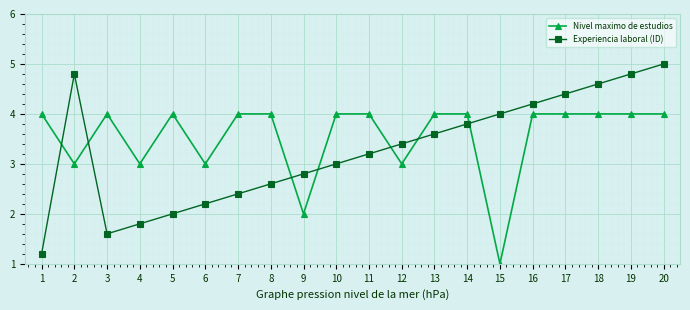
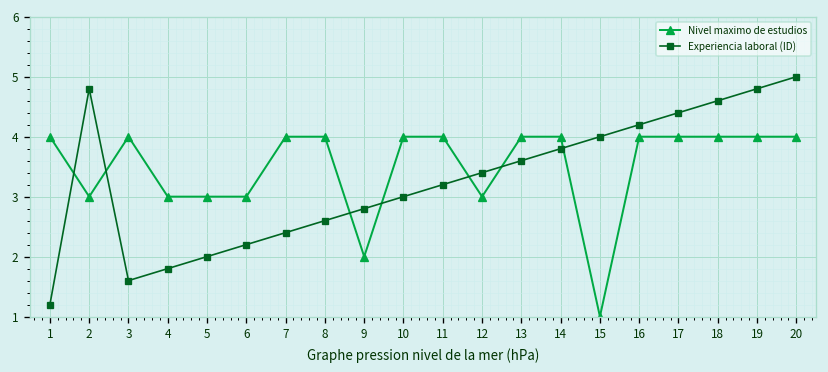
Nivel maximo de estudios, 5: 4 -> 3
